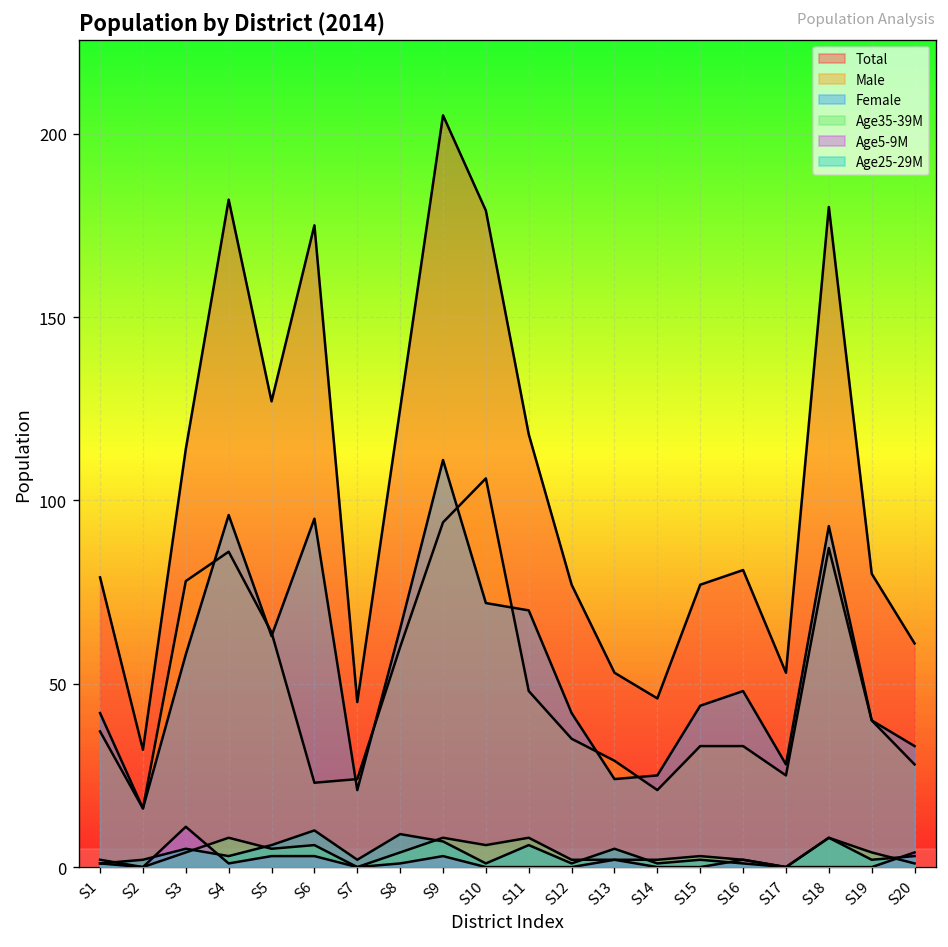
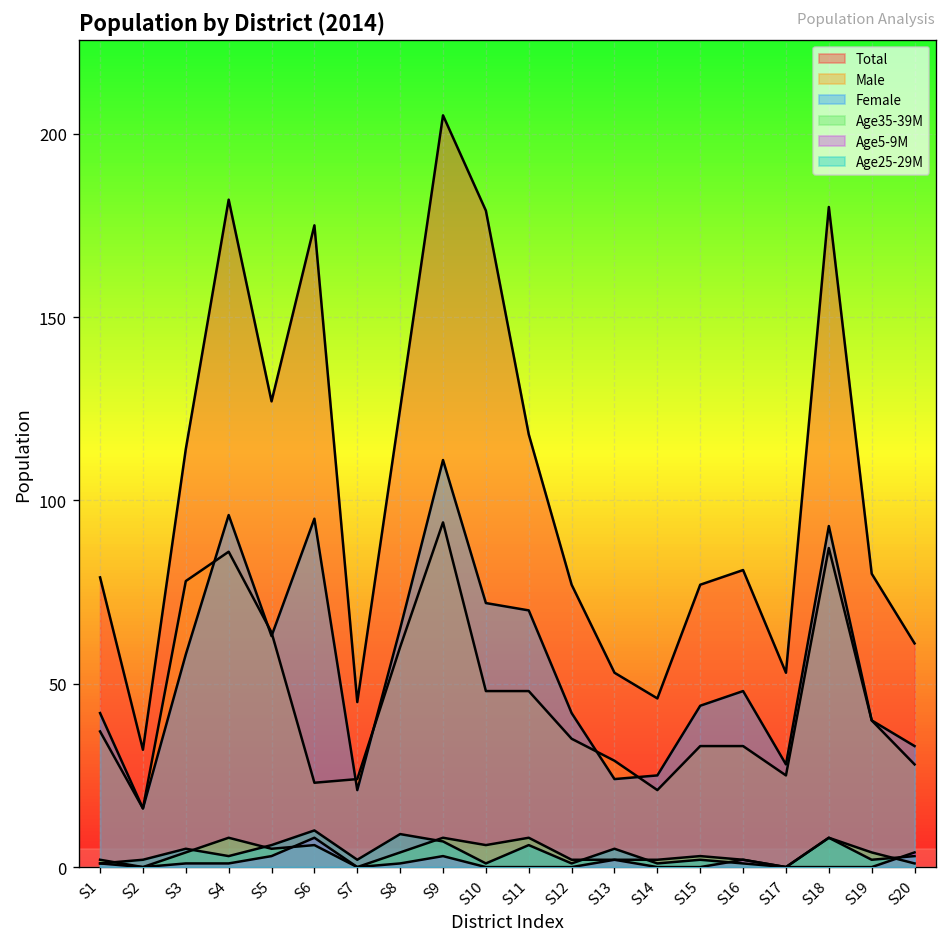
Age5-9M, S3: 11 -> 1
Age5-9M, S6: 3 -> 8
Male, S10: 106 -> 48
